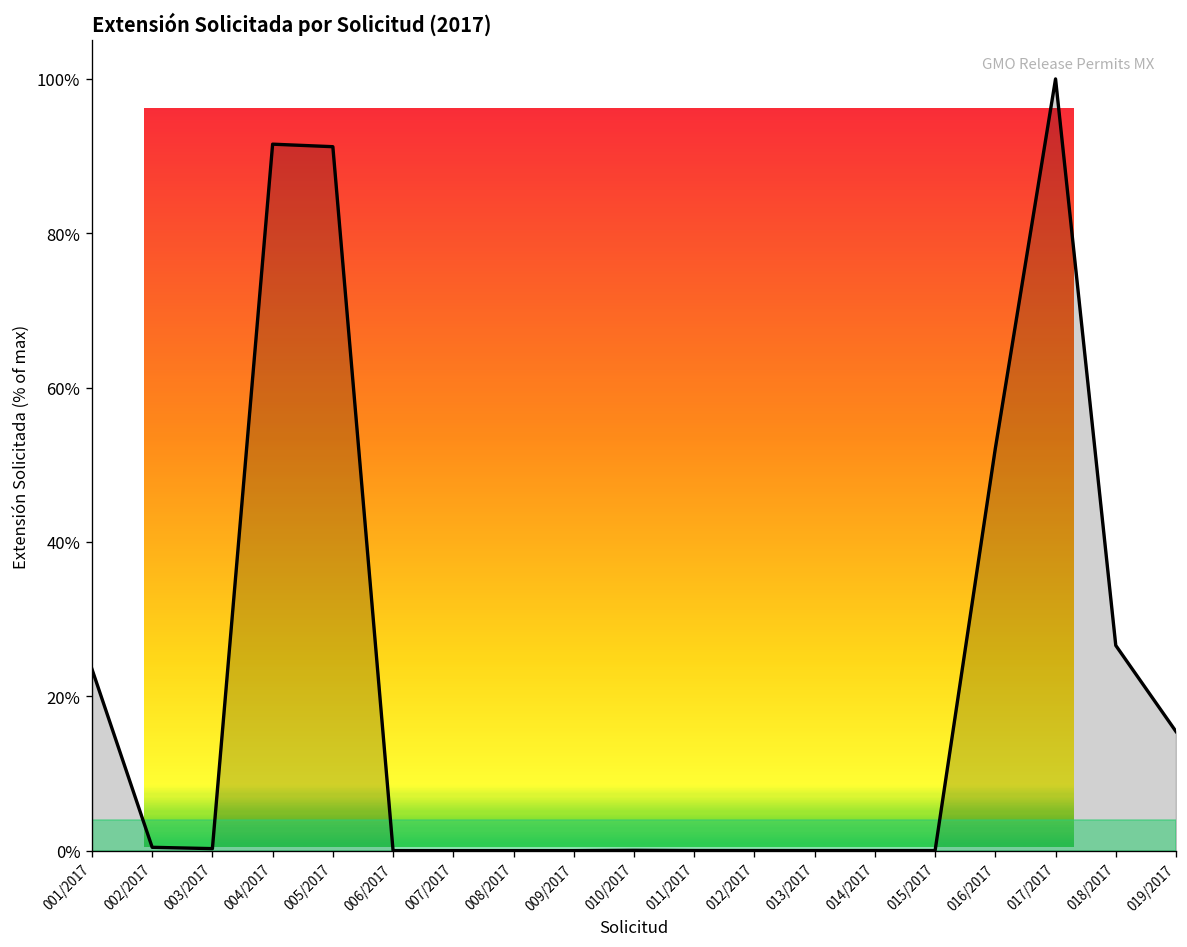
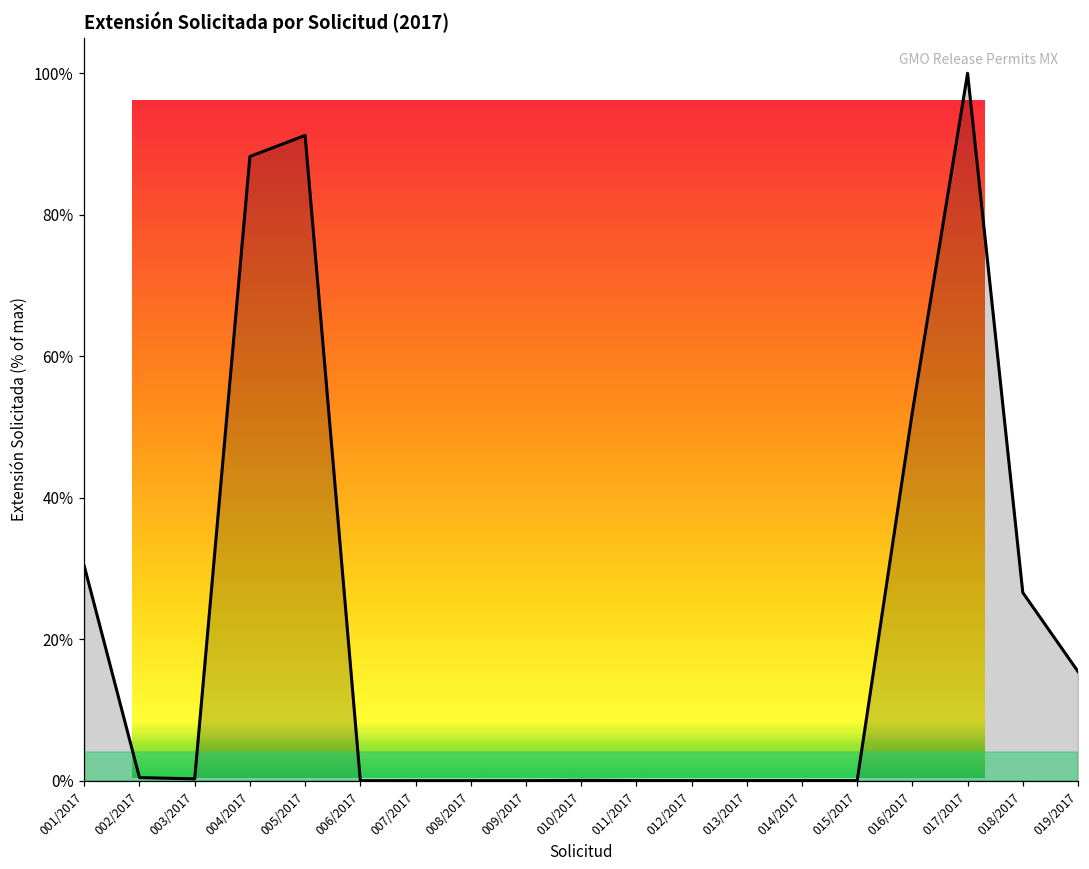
001/2017: 24% -> 30%
004/2017: 92% -> 88%
